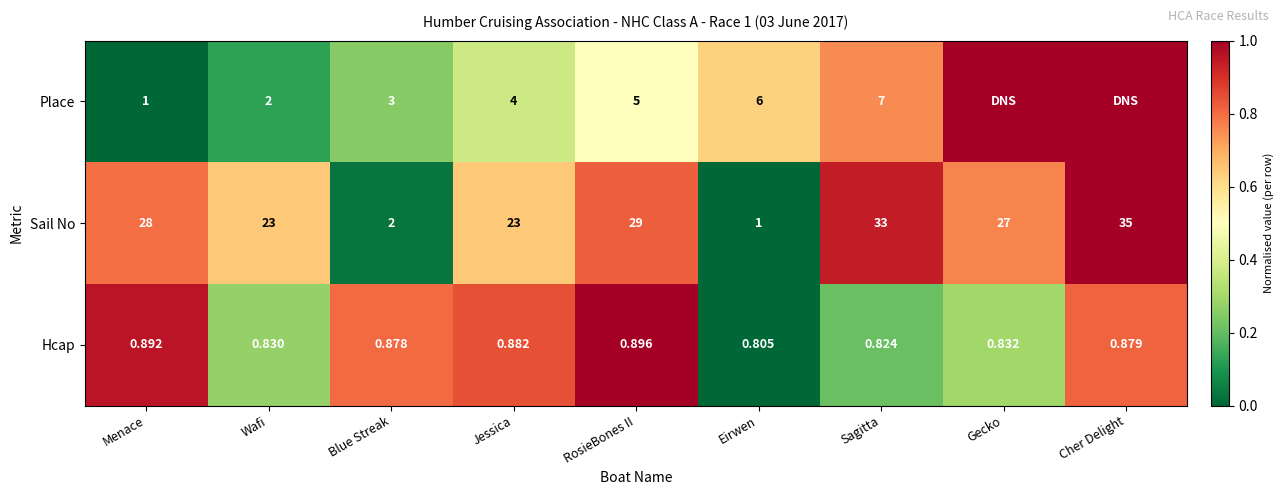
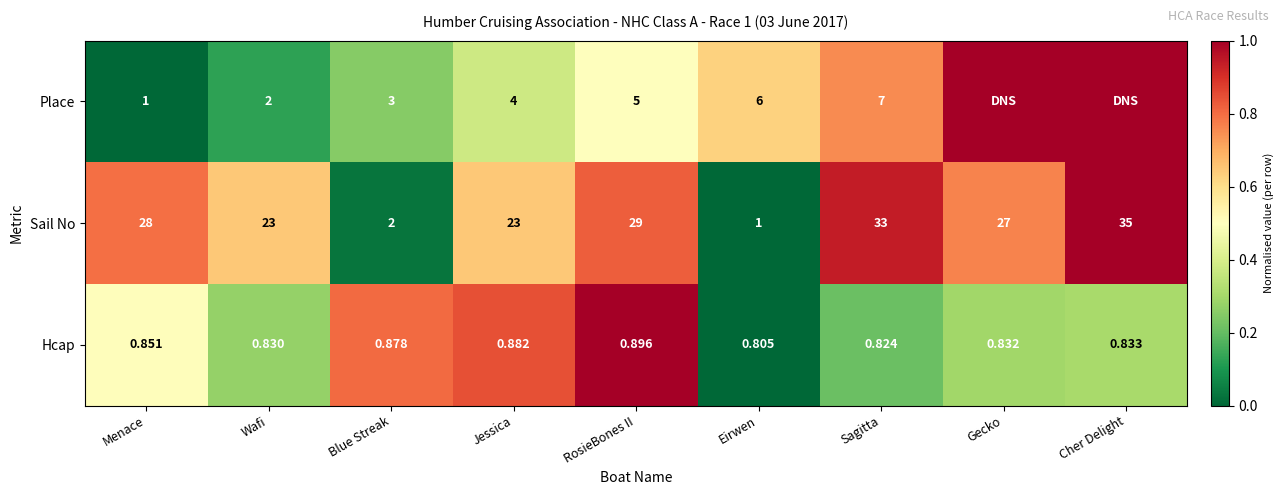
Hcap, Menace: 0.892 -> 0.851
Hcap, Cher Delight: 0.879 -> 0.833
